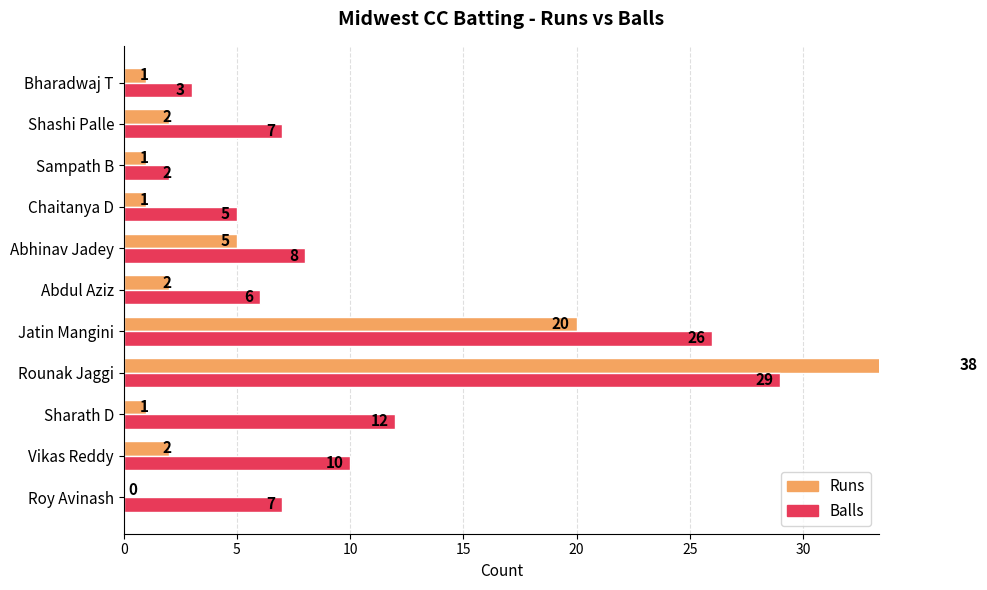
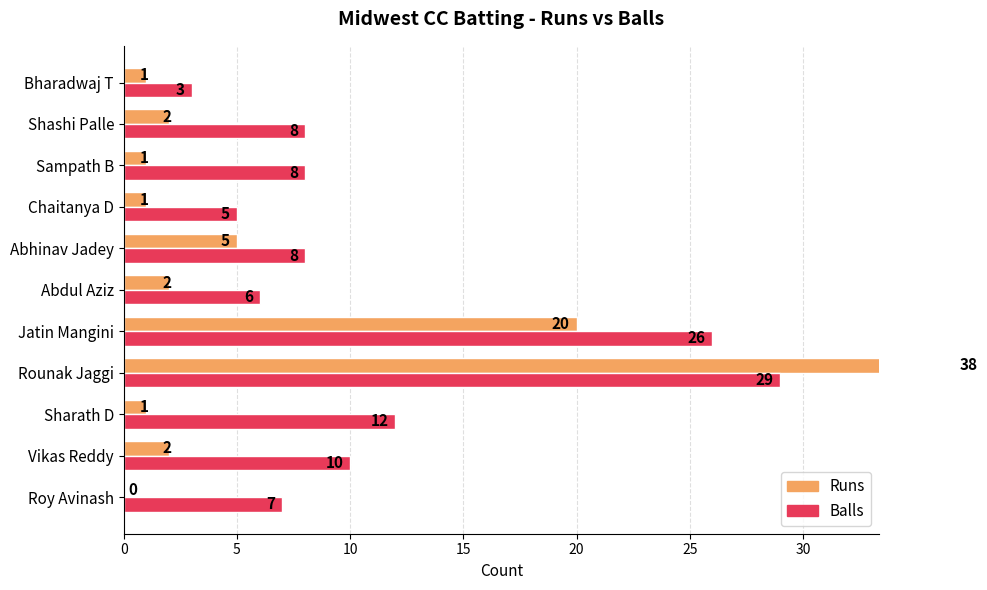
Balls, Shashi Palle: 7 -> 8
Balls, Sampath B: 2 -> 8
